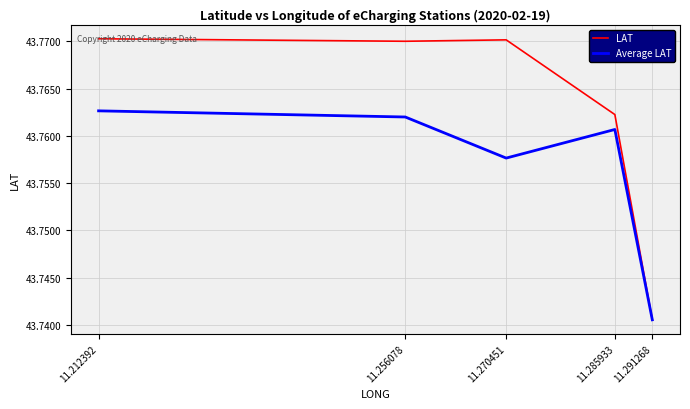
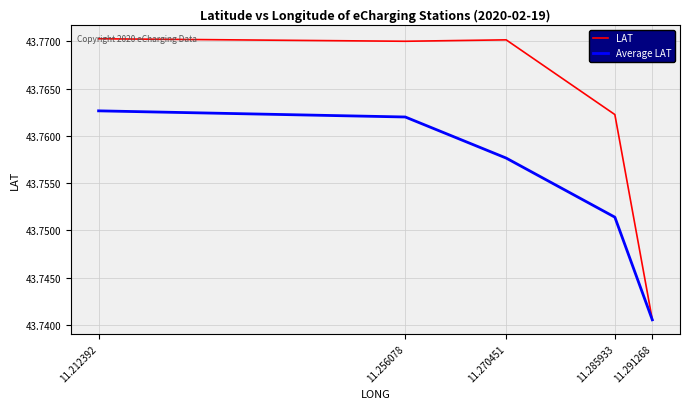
Average LAT, 11.285933: 43.761 -> 43.751
